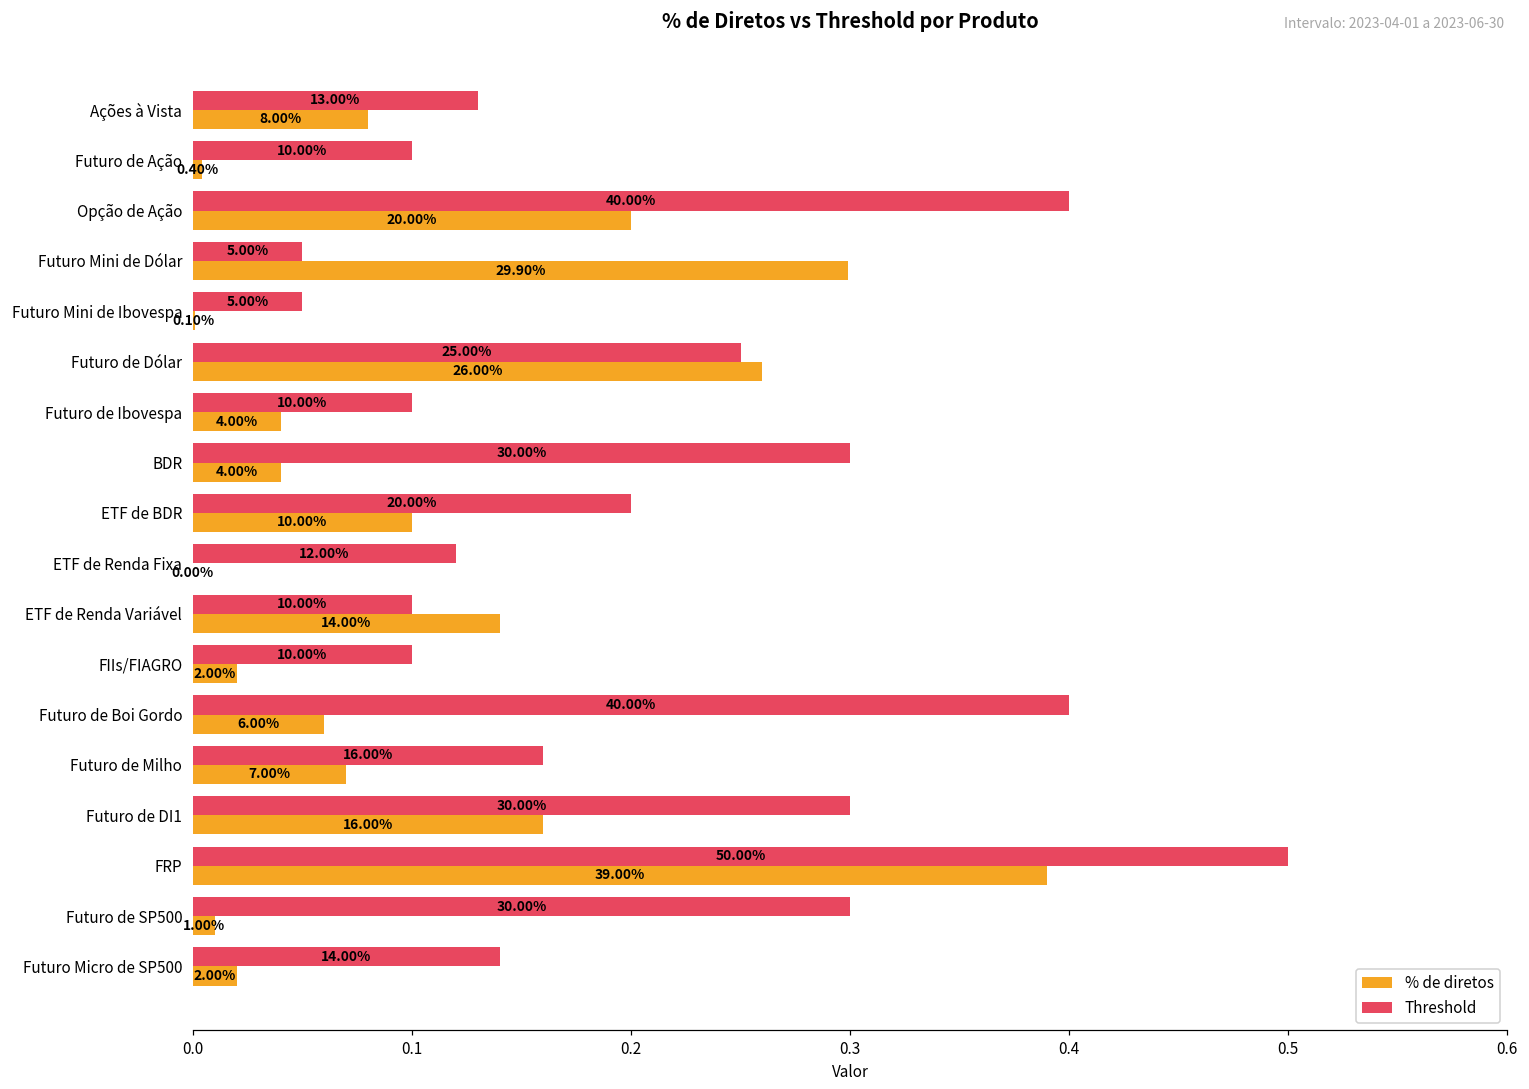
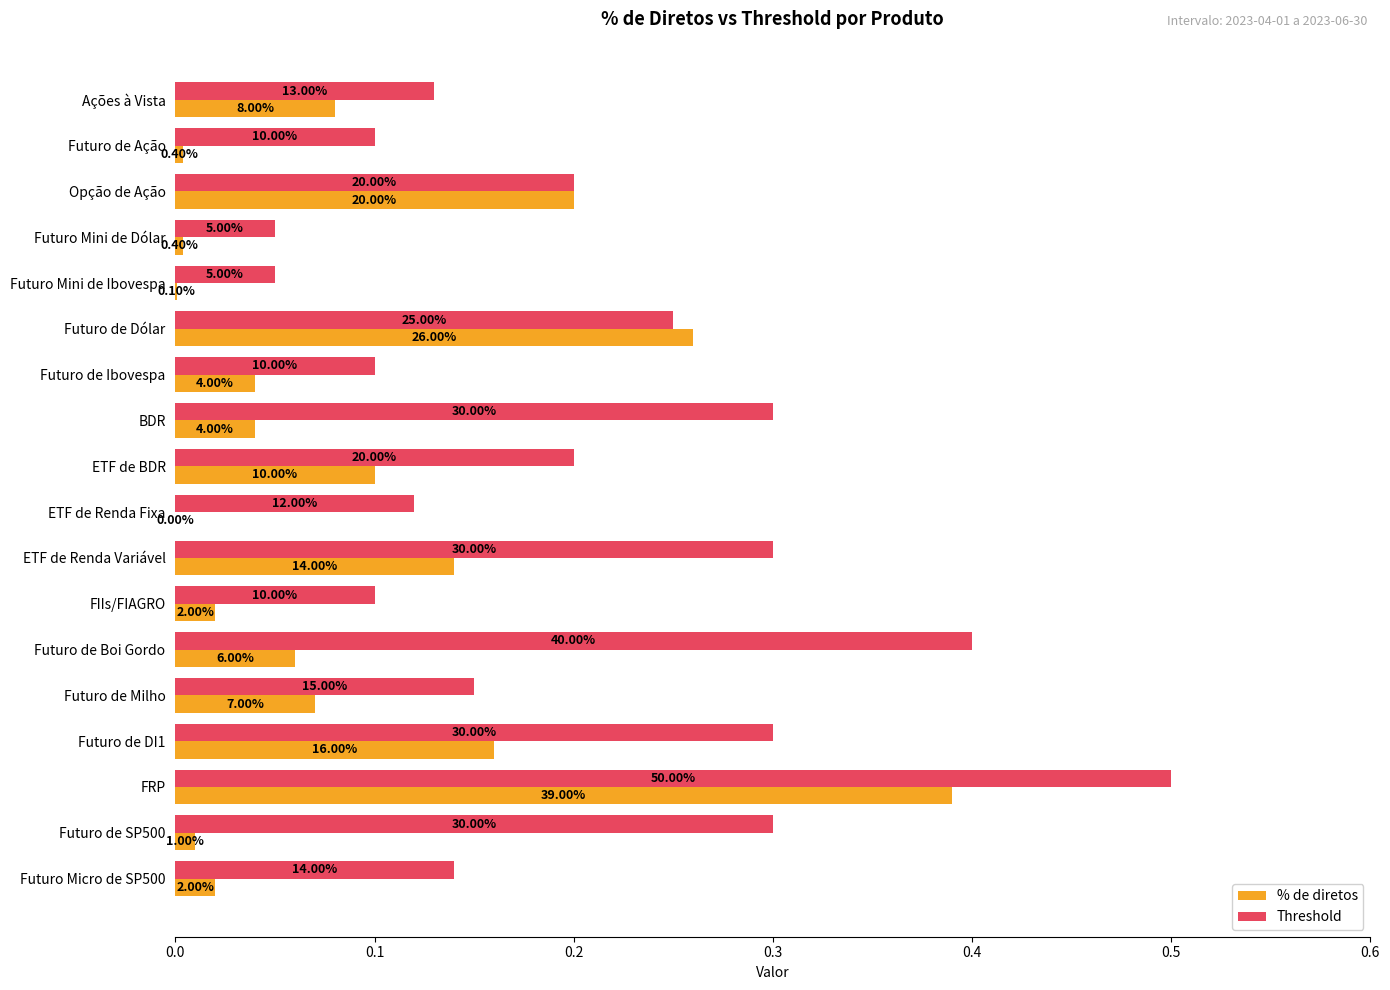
Threshold, Opção de Ação: 40.00% -> 20.00%
% de diretos, Futuro Mini de Dólar: 29.90% -> 0.40%
Threshold, ETF de Renda Variável: 10.00% -> 30.00%
Threshold, Futuro de Milho: 16.00% -> 15.00%
